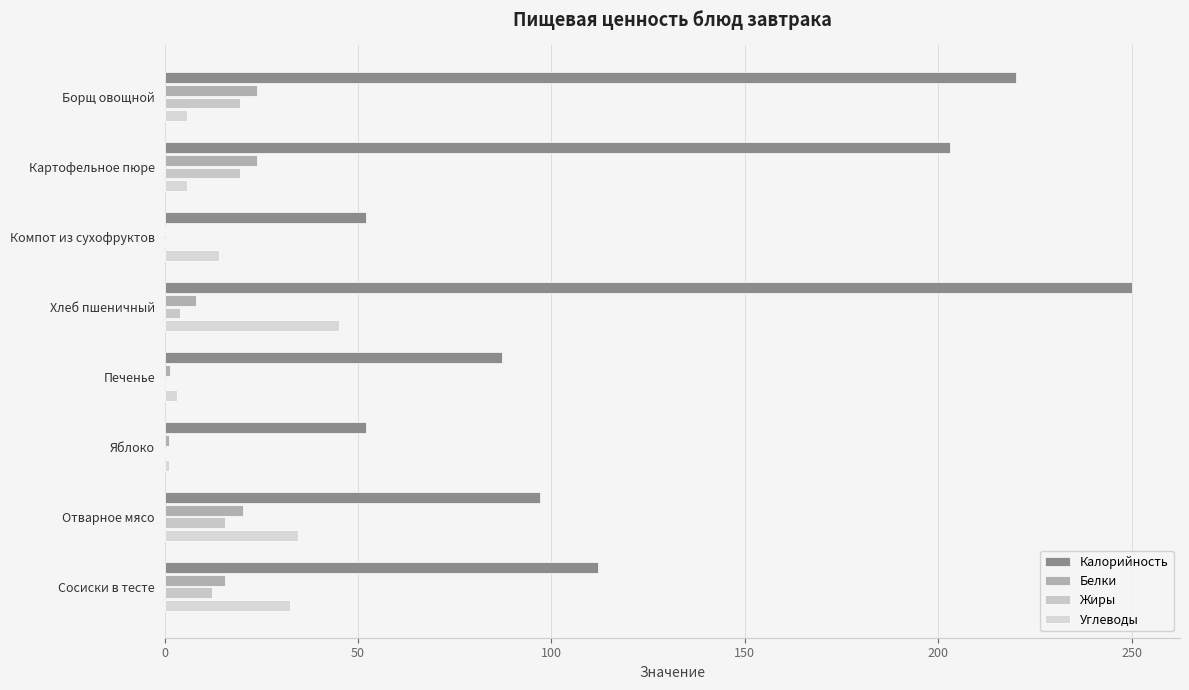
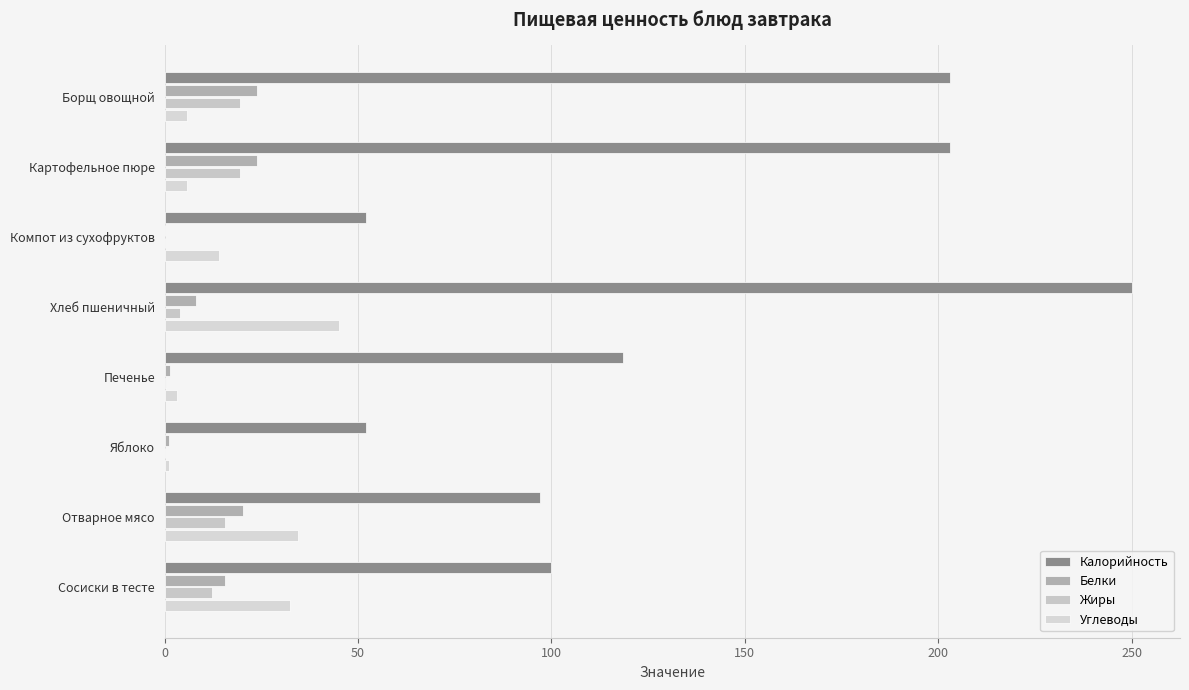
Калорийность, Борщ овощной: 220 -> 203
Калорийность, Печенье: 87 -> 118
Калорийность, Сосиски в тесте: 112 -> 100
